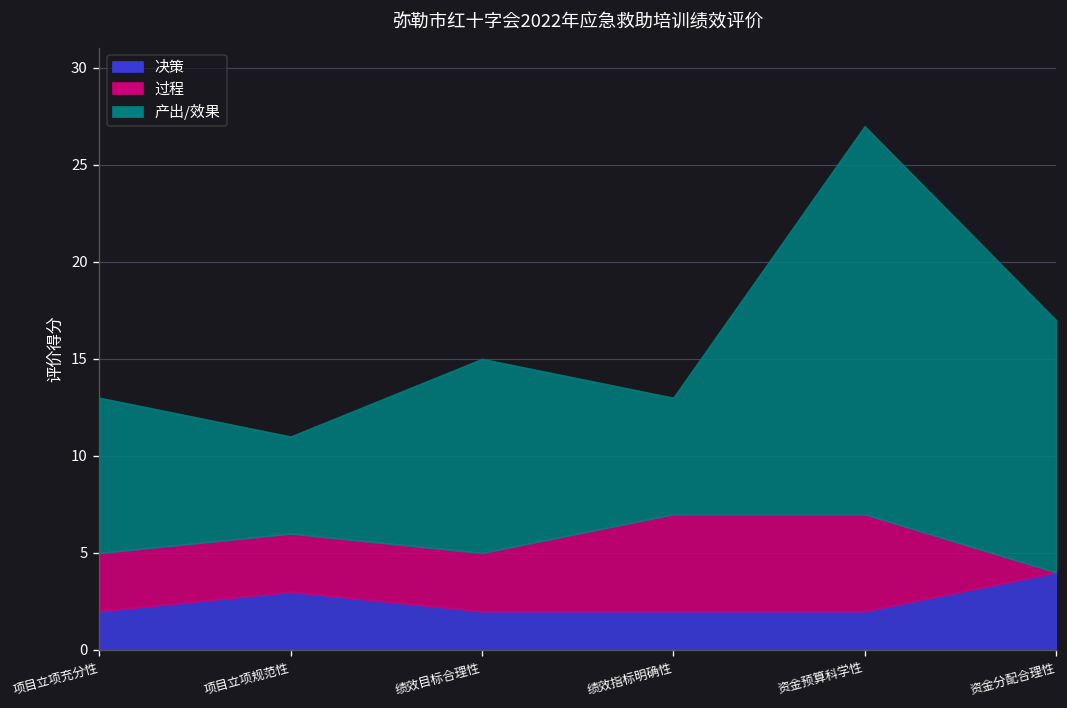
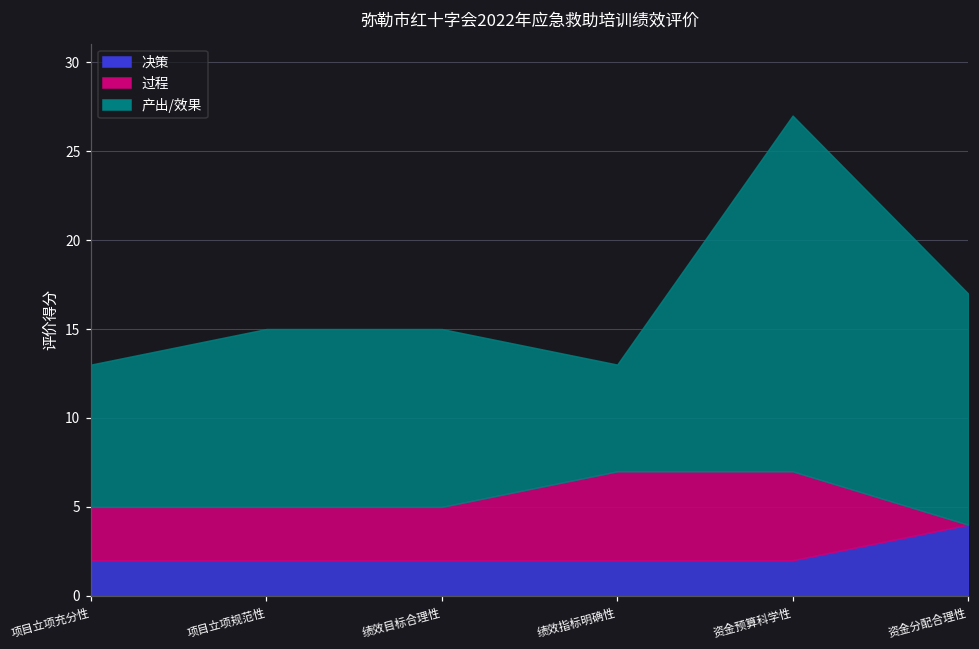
决策, 项目立项规范性: 3 -> 2
产出/效果, 项目立项规范性: 5 -> 10
